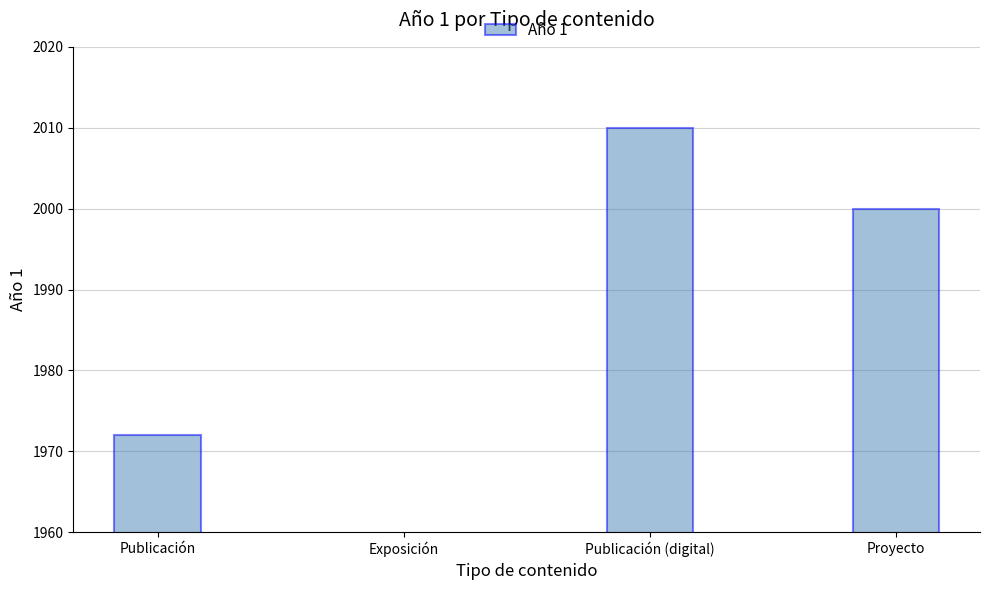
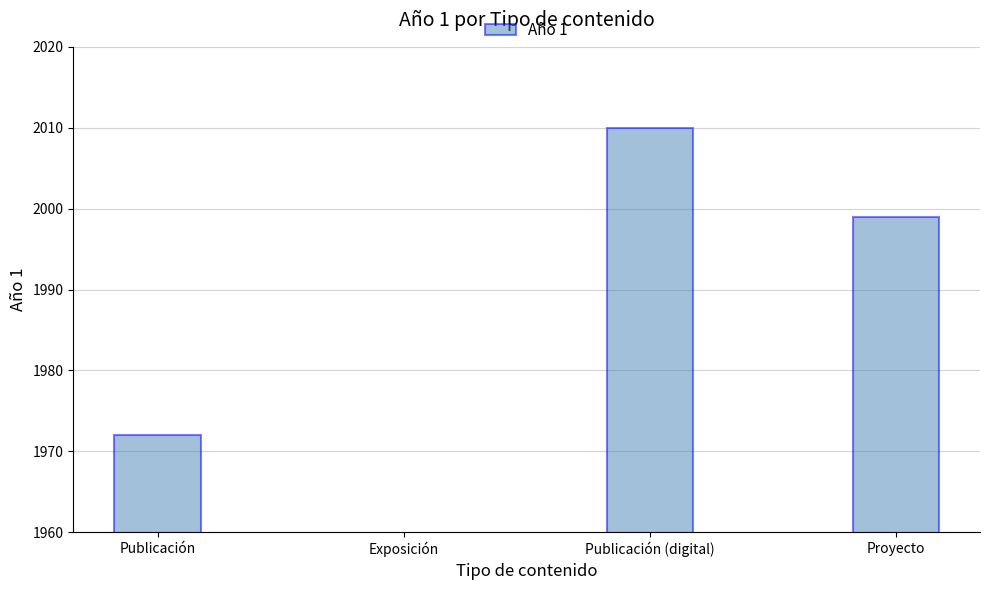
Proyecto: 2000 -> 1999
